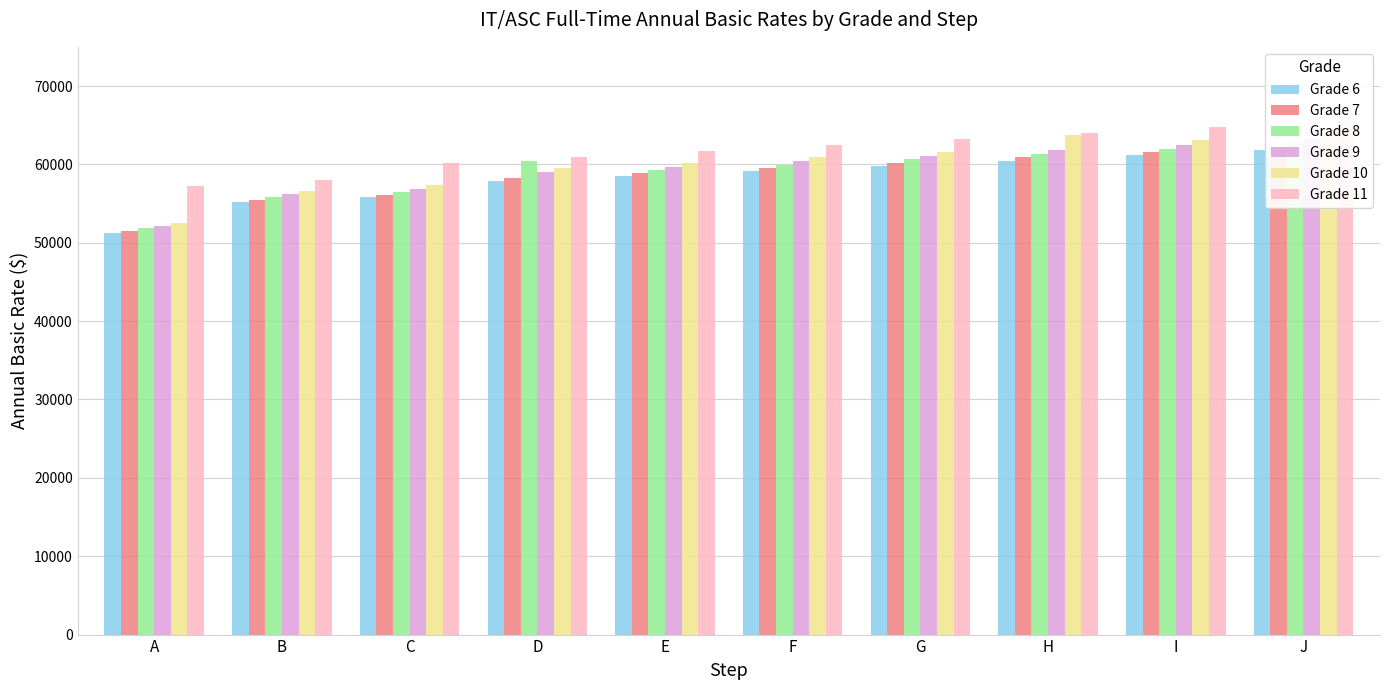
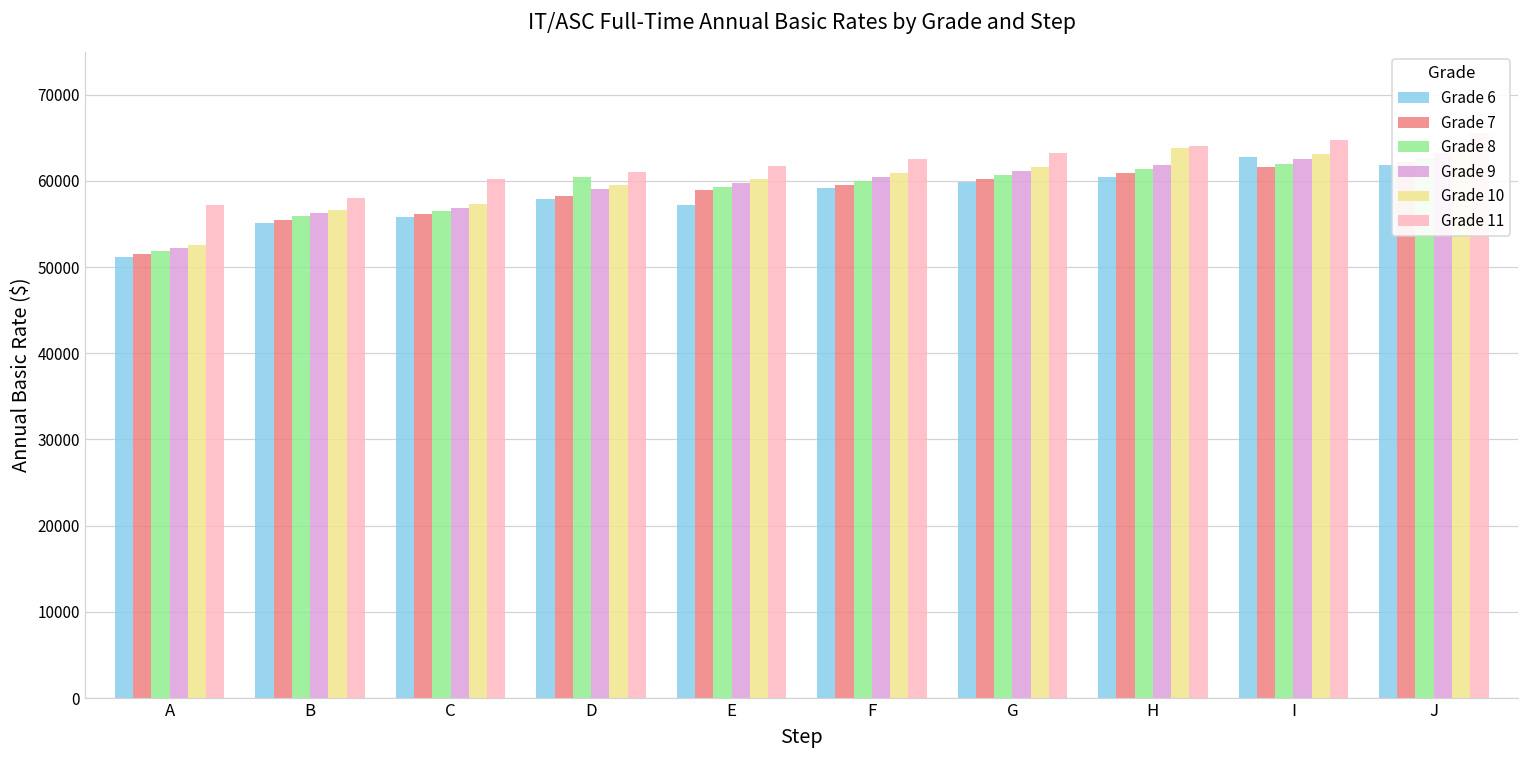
Grade 6, E: 59000 -> 57000
Grade 6, I: 61000 -> 63000
